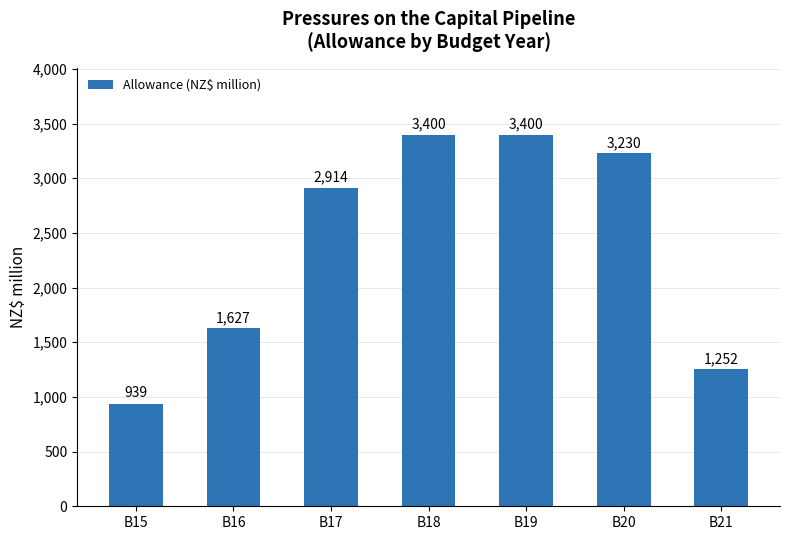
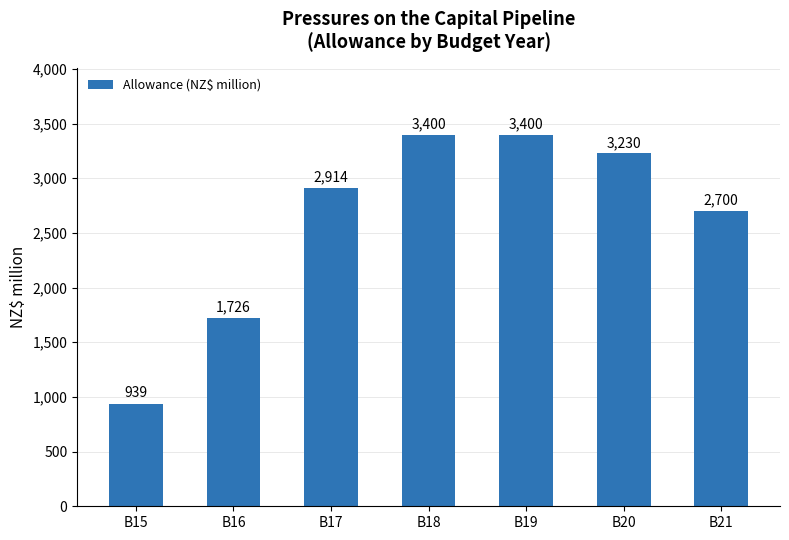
B16: 1,627 -> 1,726
B21: 1,252 -> 2,700
